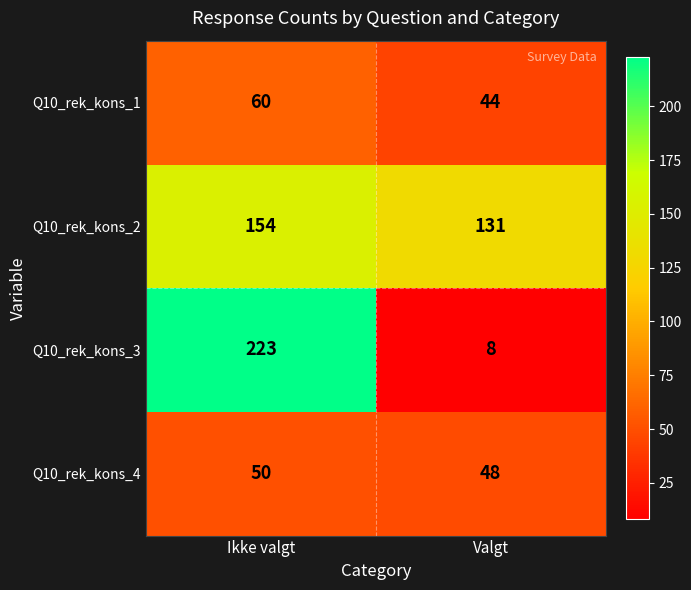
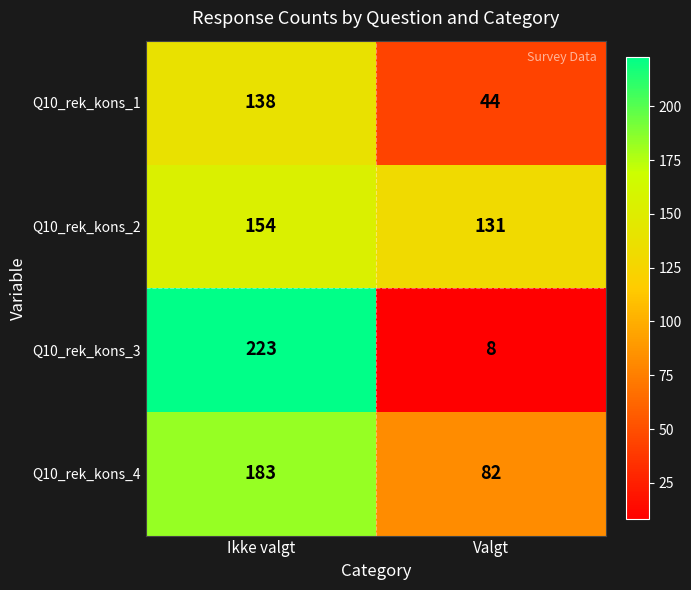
Q10_rek_kons_1, Ikke valgt: 60 -> 138
Q10_rek_kons_4, Ikke valgt: 50 -> 183
Q10_rek_kons_4, Valgt: 48 -> 82
